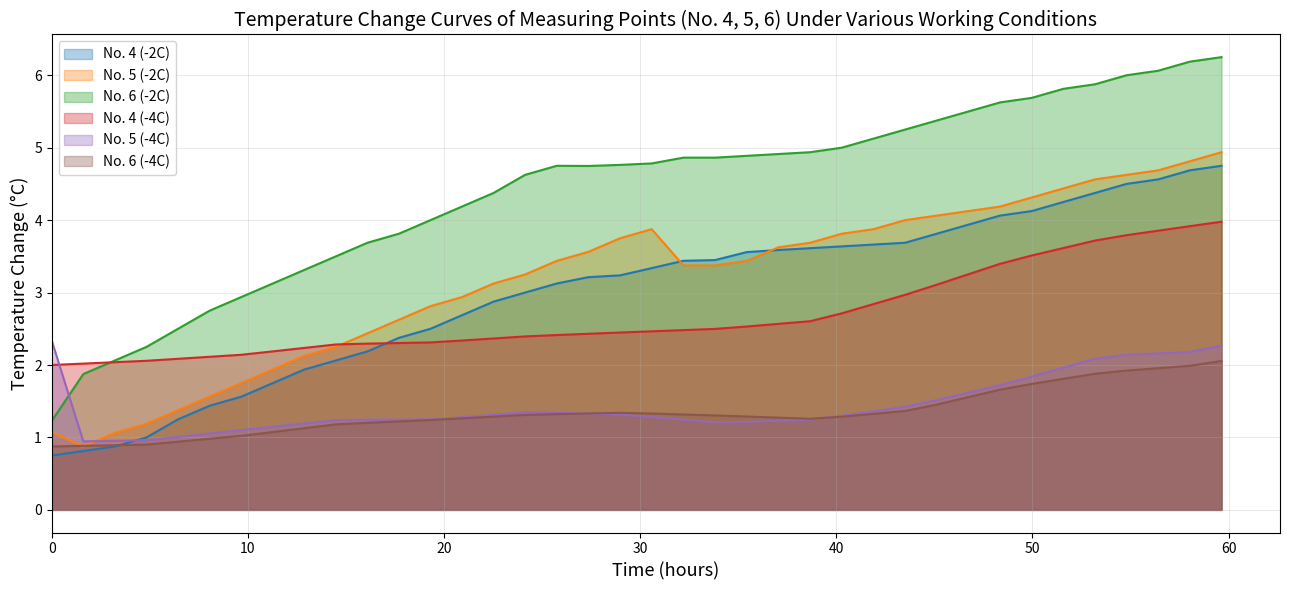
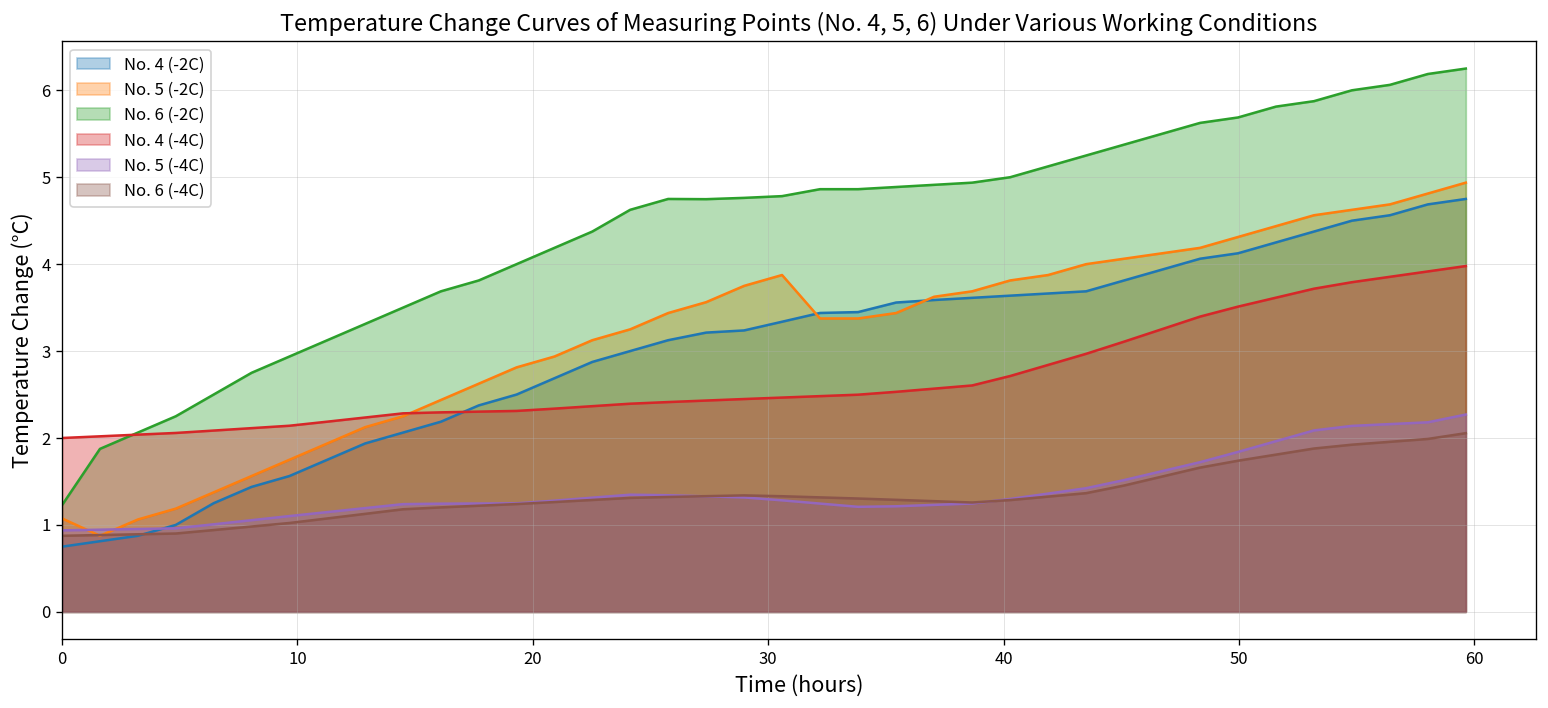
No. 5 (-4C), 0: 2.3 -> 0.9
